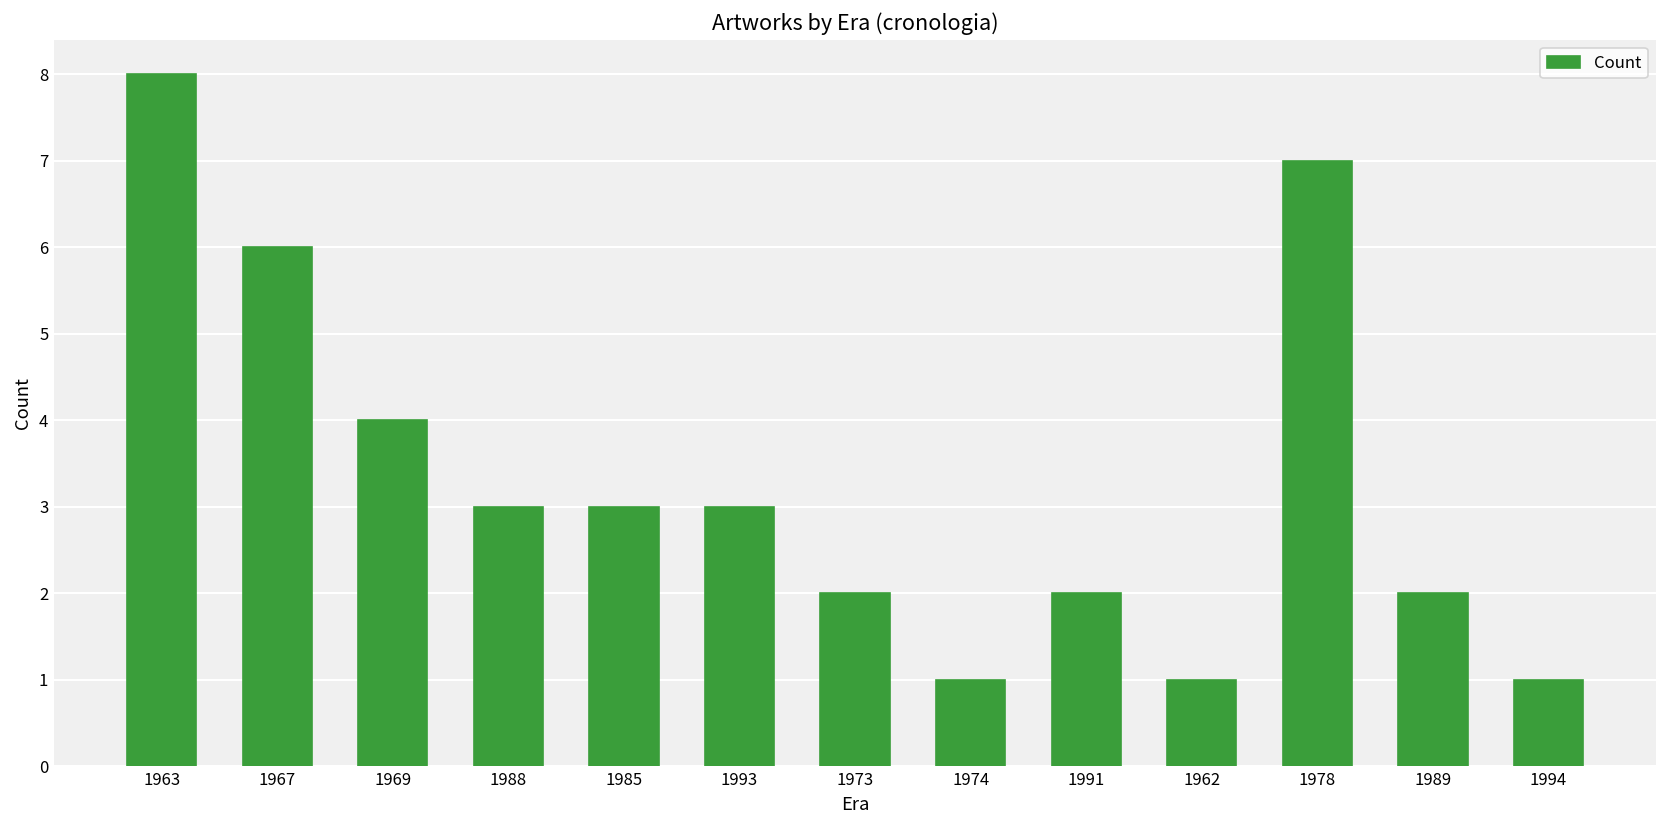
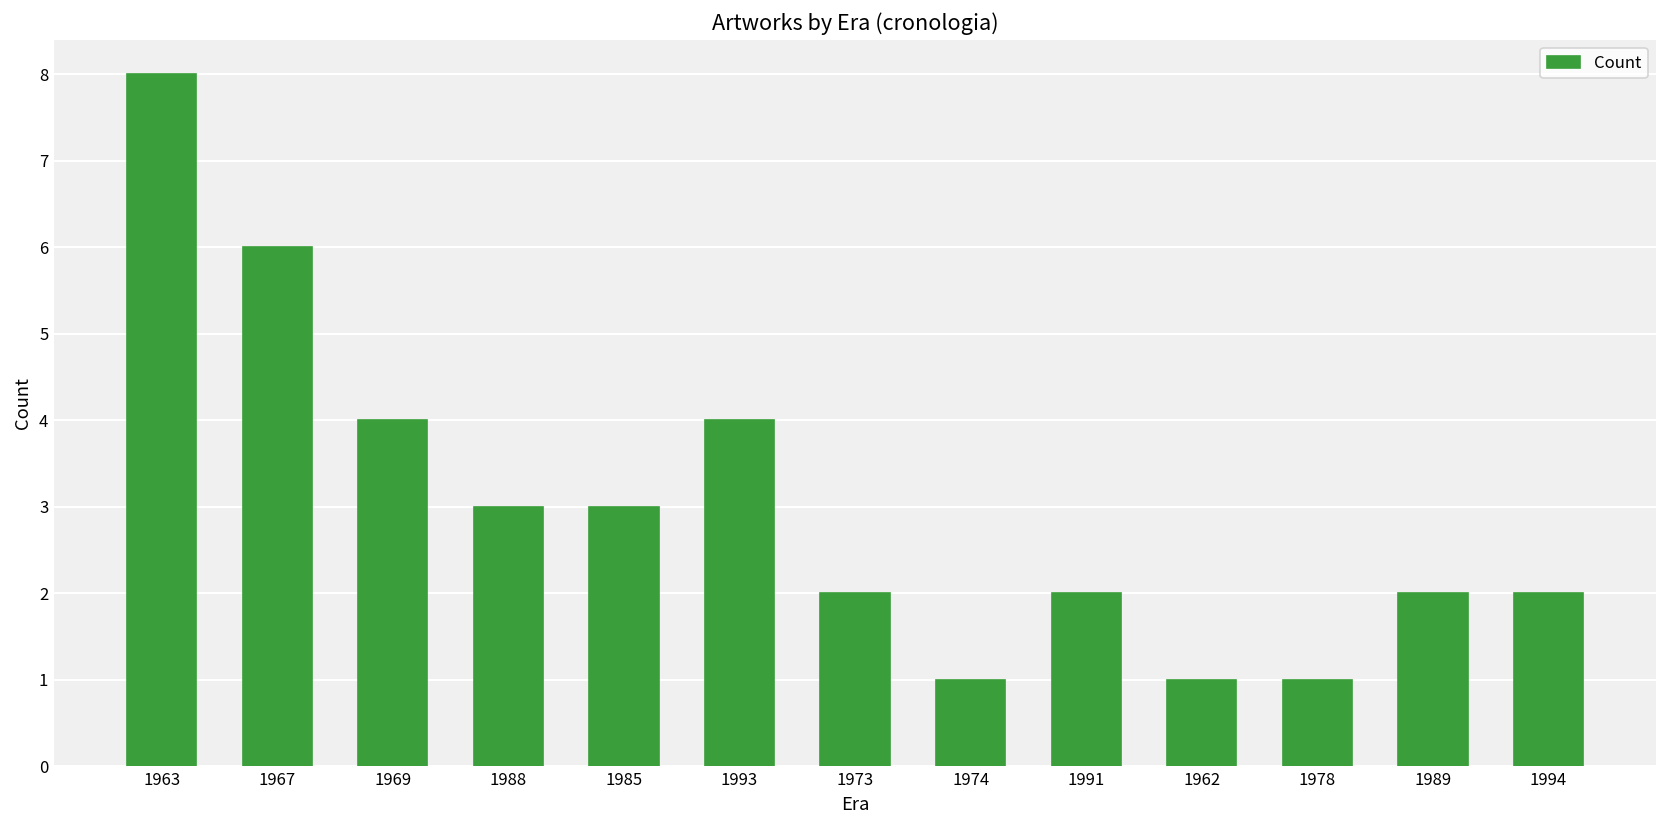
1993: 3 -> 4
1978: 7 -> 1
1994: 1 -> 2
